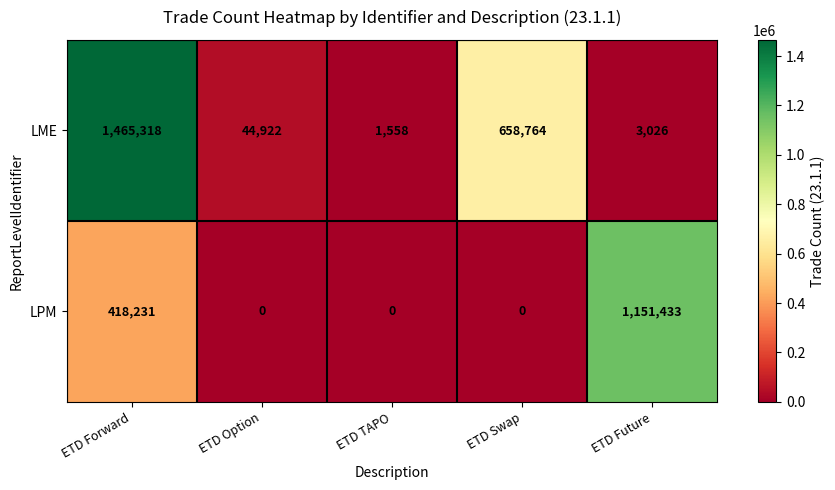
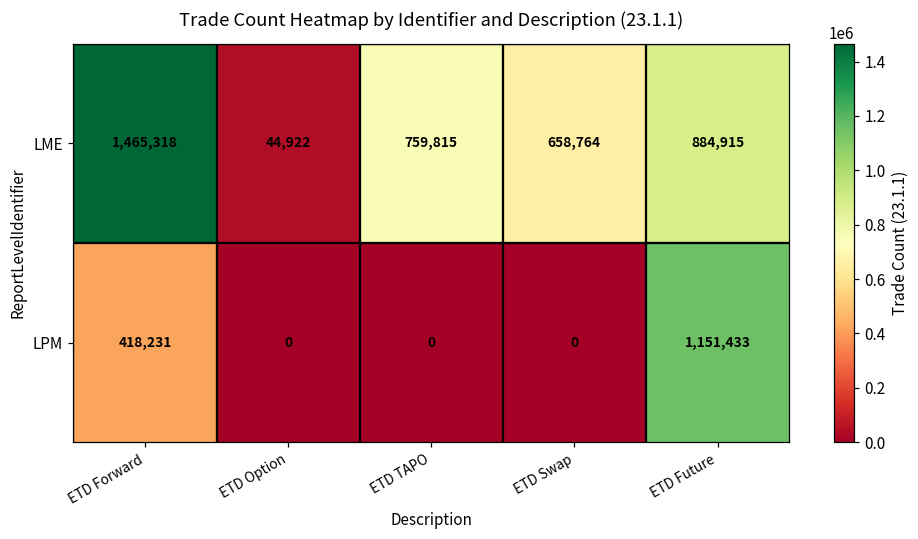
LME, ETD TAPO: 1,558 -> 759,815
LME, ETD Future: 3,026 -> 884,915
